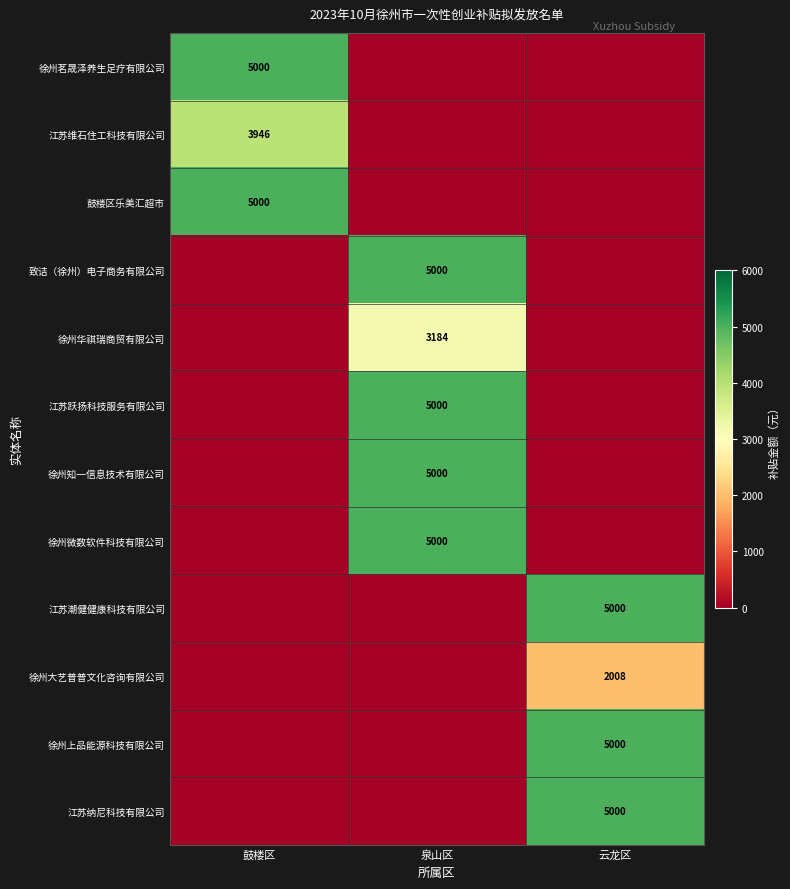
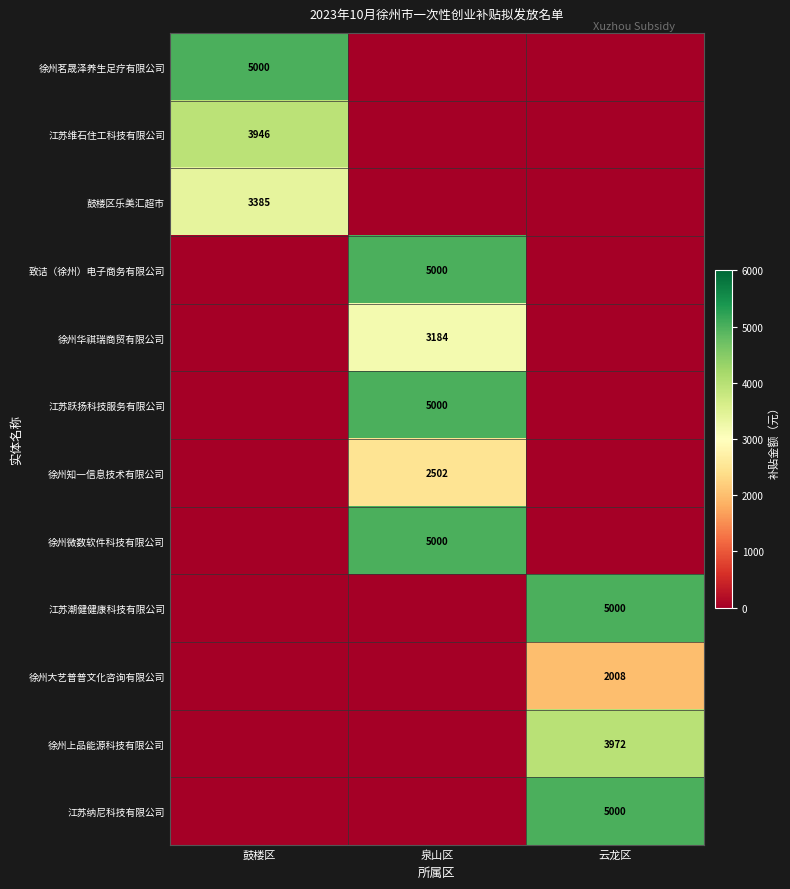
鼓楼区乐美汇超市, 鼓楼区: 5000 -> 3385
徐州知一信息技术有限公司, 泉山区: 5000 -> 2502
徐州上品能源科技有限公司, 云龙区: 5000 -> 3972
